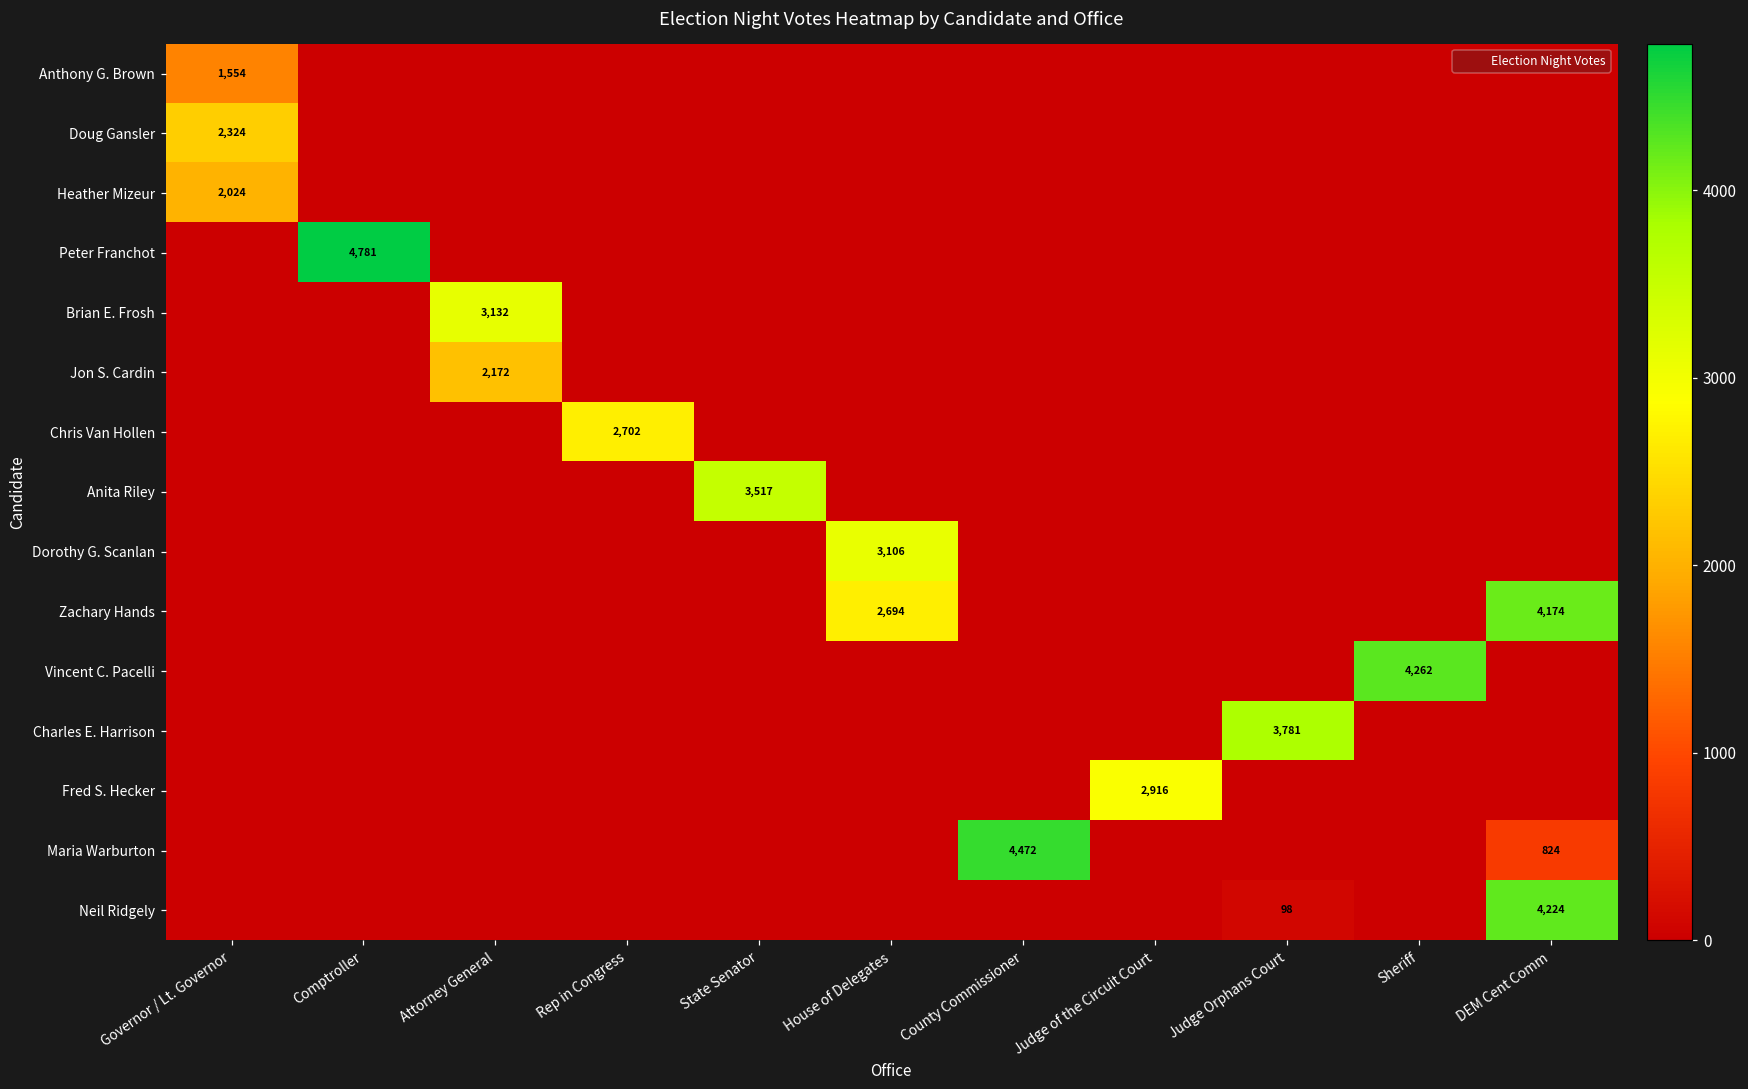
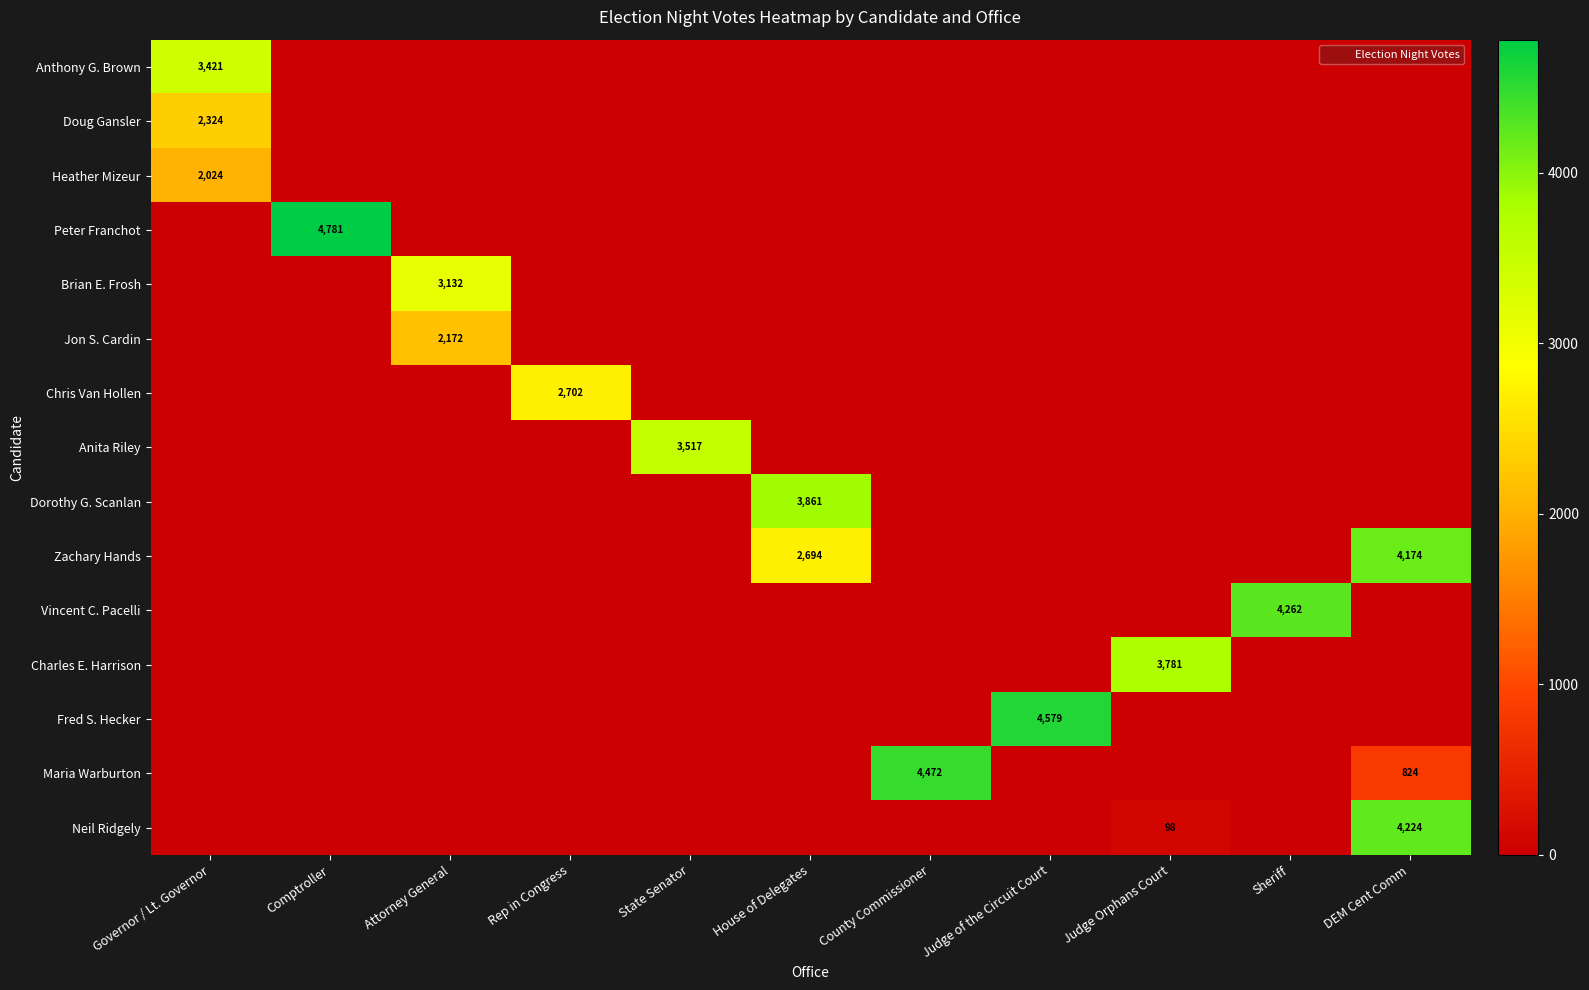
Anthony G. Brown, Governor / Lt. Governor: 1,554 -> 3,421
Dorothy G. Scanlan, House of Delegates: 3,106 -> 3,861
Fred S. Hecker, Judge of the Circuit Court: 2,916 -> 4,579
